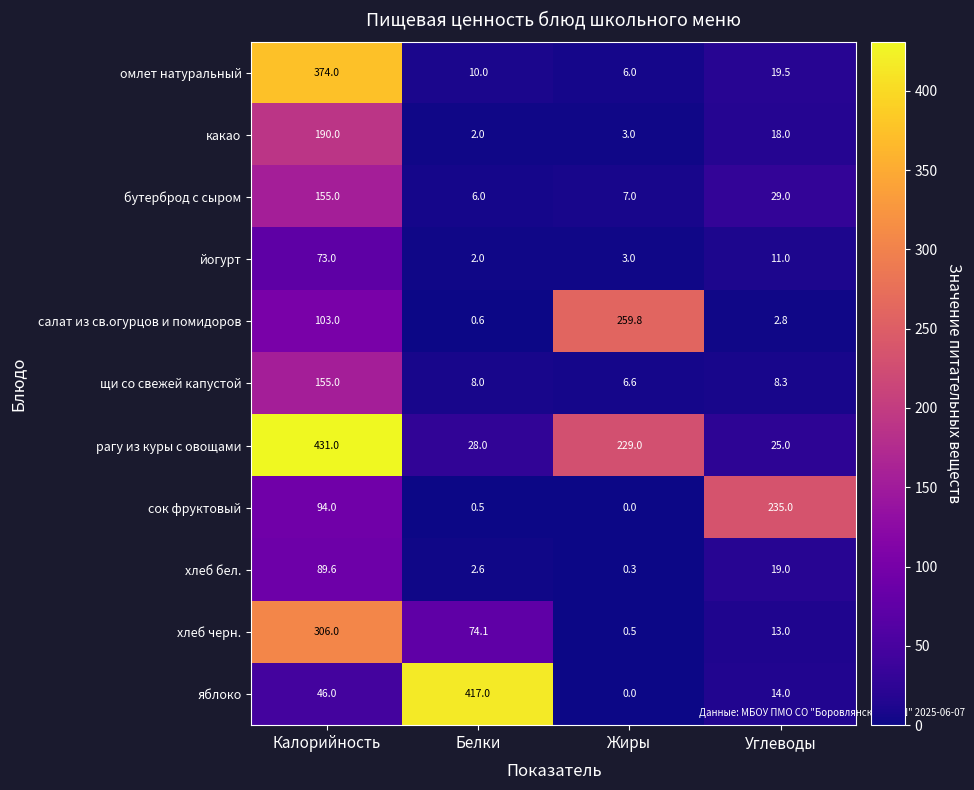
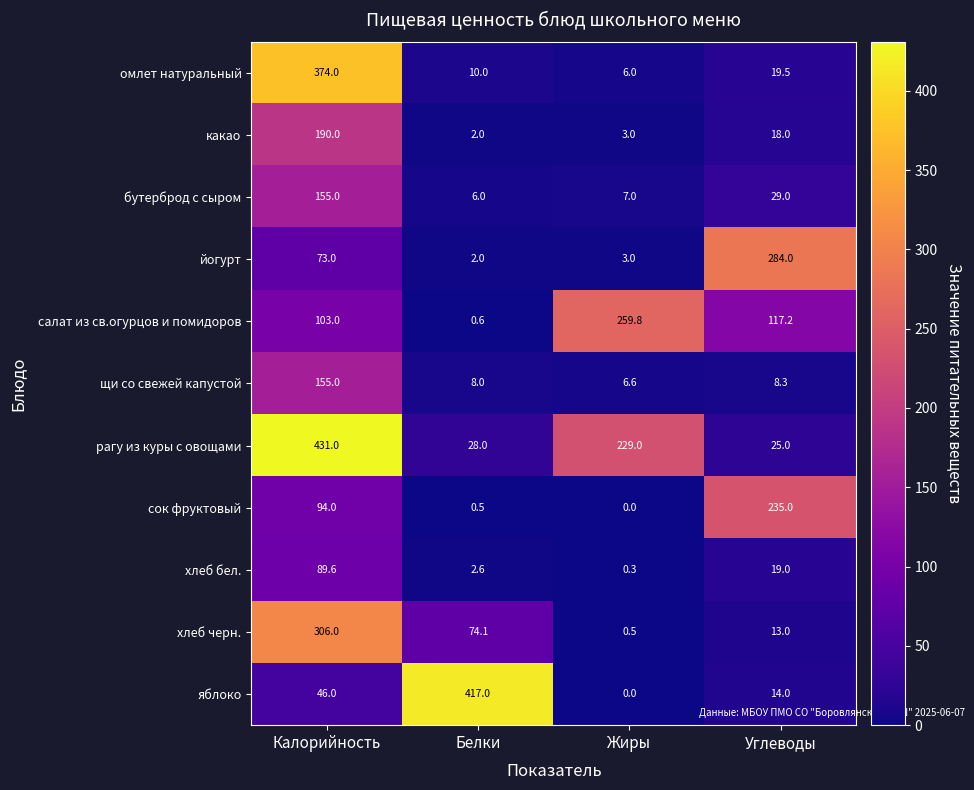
йогурт, Углеводы: 11.0 -> 284.0
салат из св.огурцов и помидоров, Углеводы: 2.8 -> 117.2
